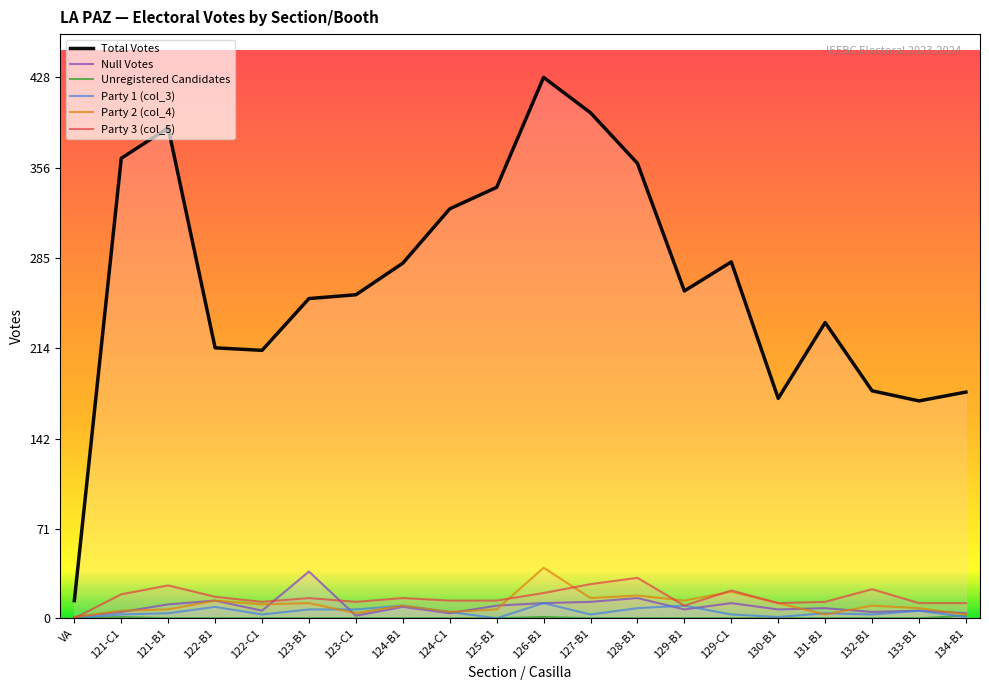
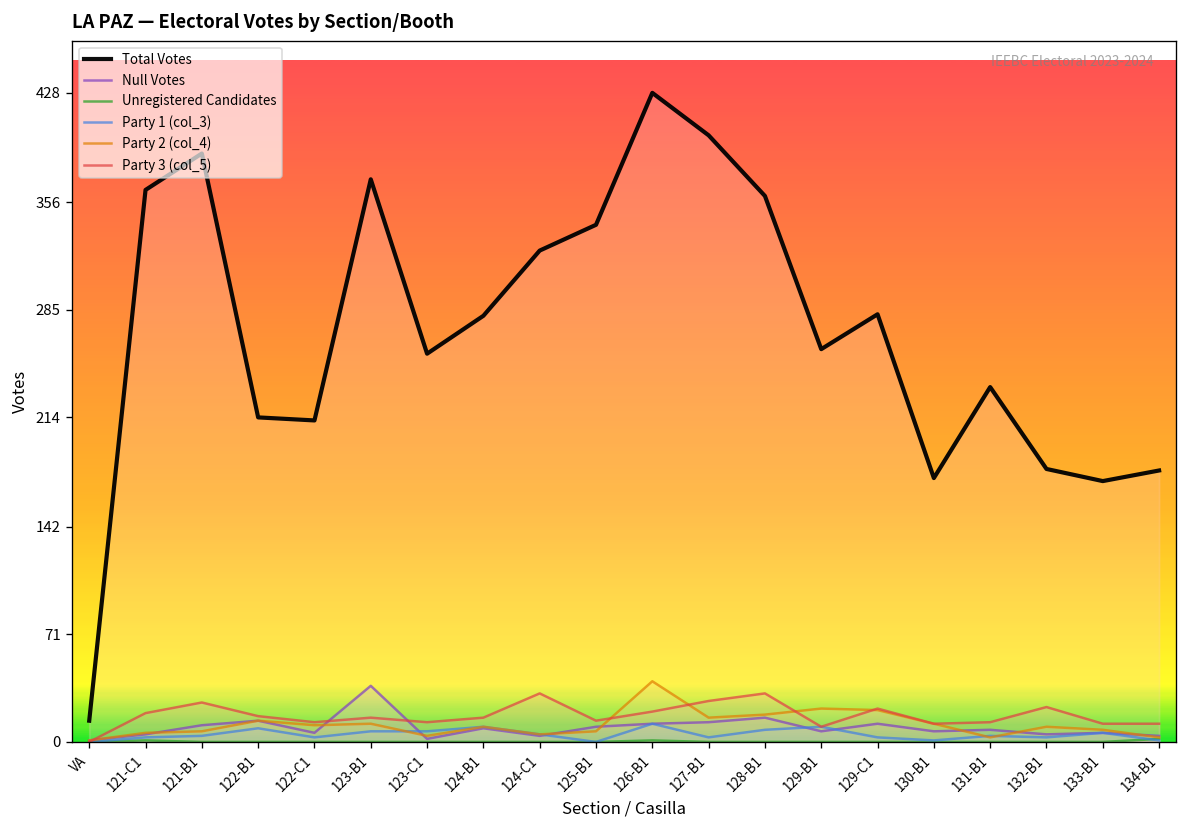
Total Votes, 123-B1: 253 -> 371
Party 3 (col_5), 124-C1: 14 -> 32
Party 2 (col_4), 129-B1: 14 -> 22
